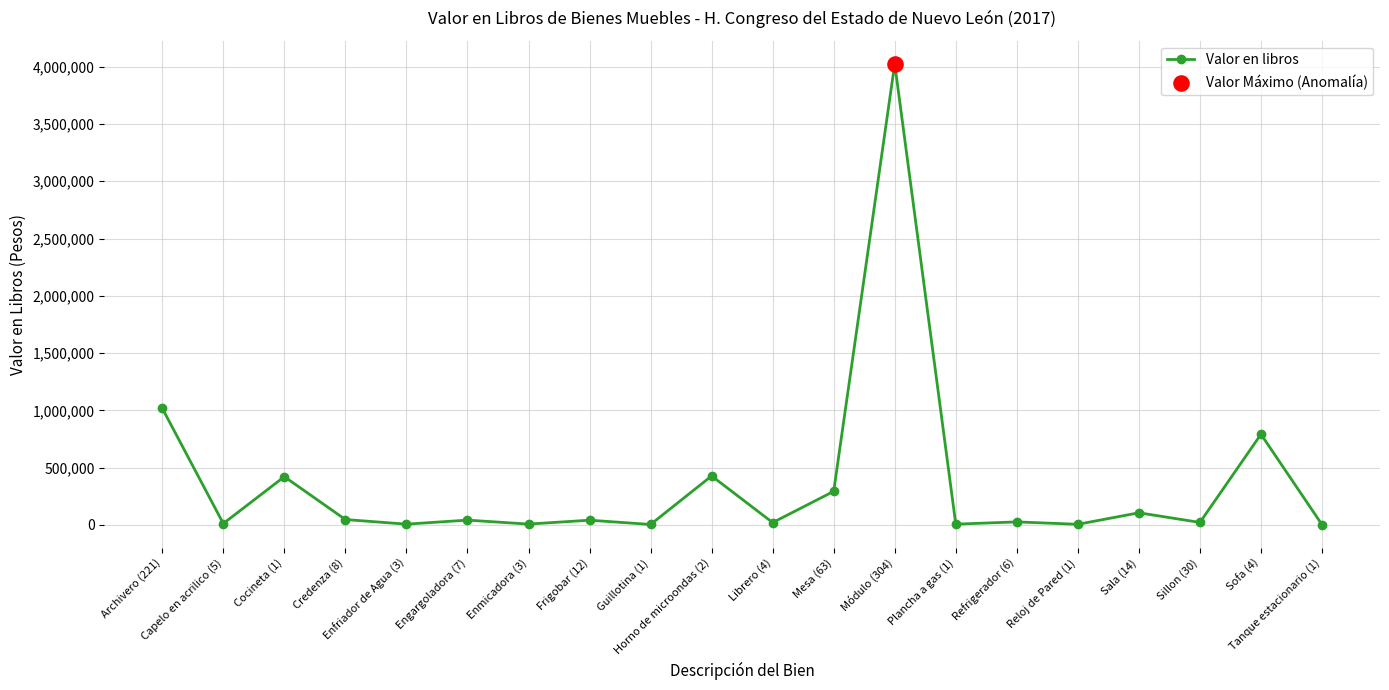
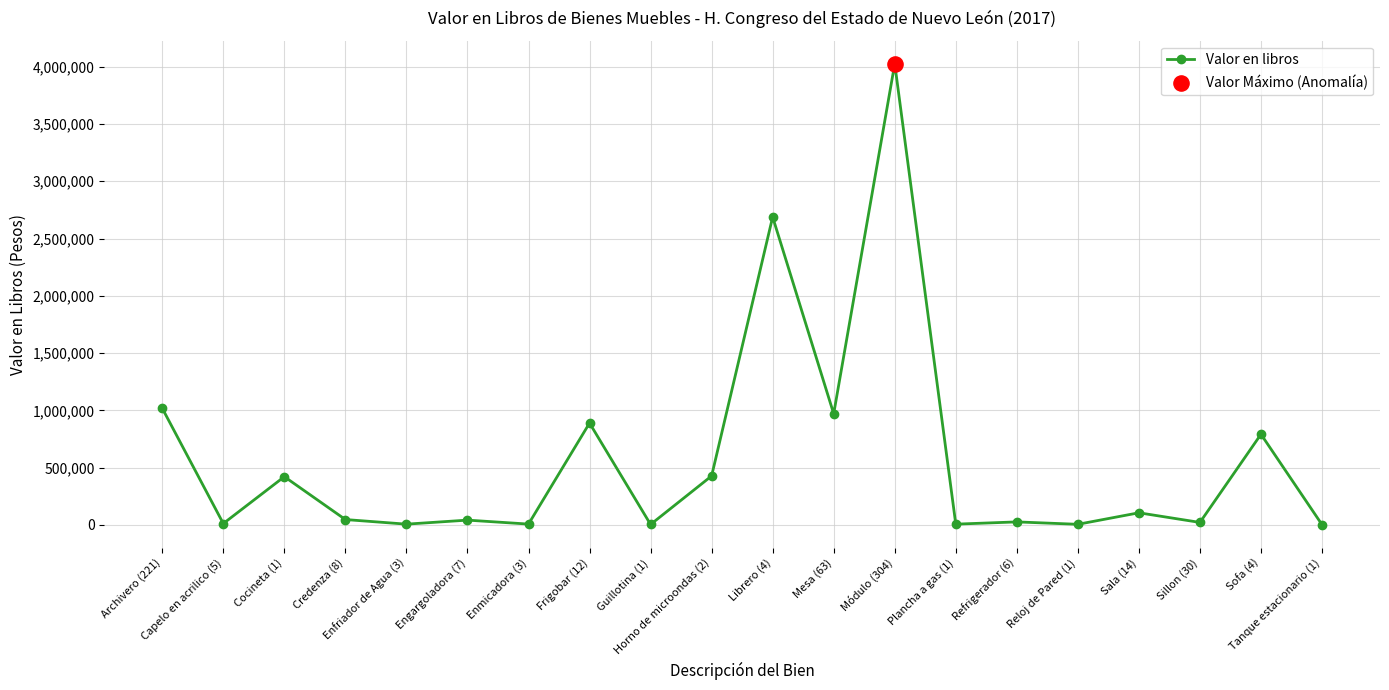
Valor en libros, Frigobar (12): 40,000 -> 890,000
Valor en libros, Librero (4): 20,000 -> 2,690,000
Valor en libros, Mesa (63): 290,000 -> 970,000
